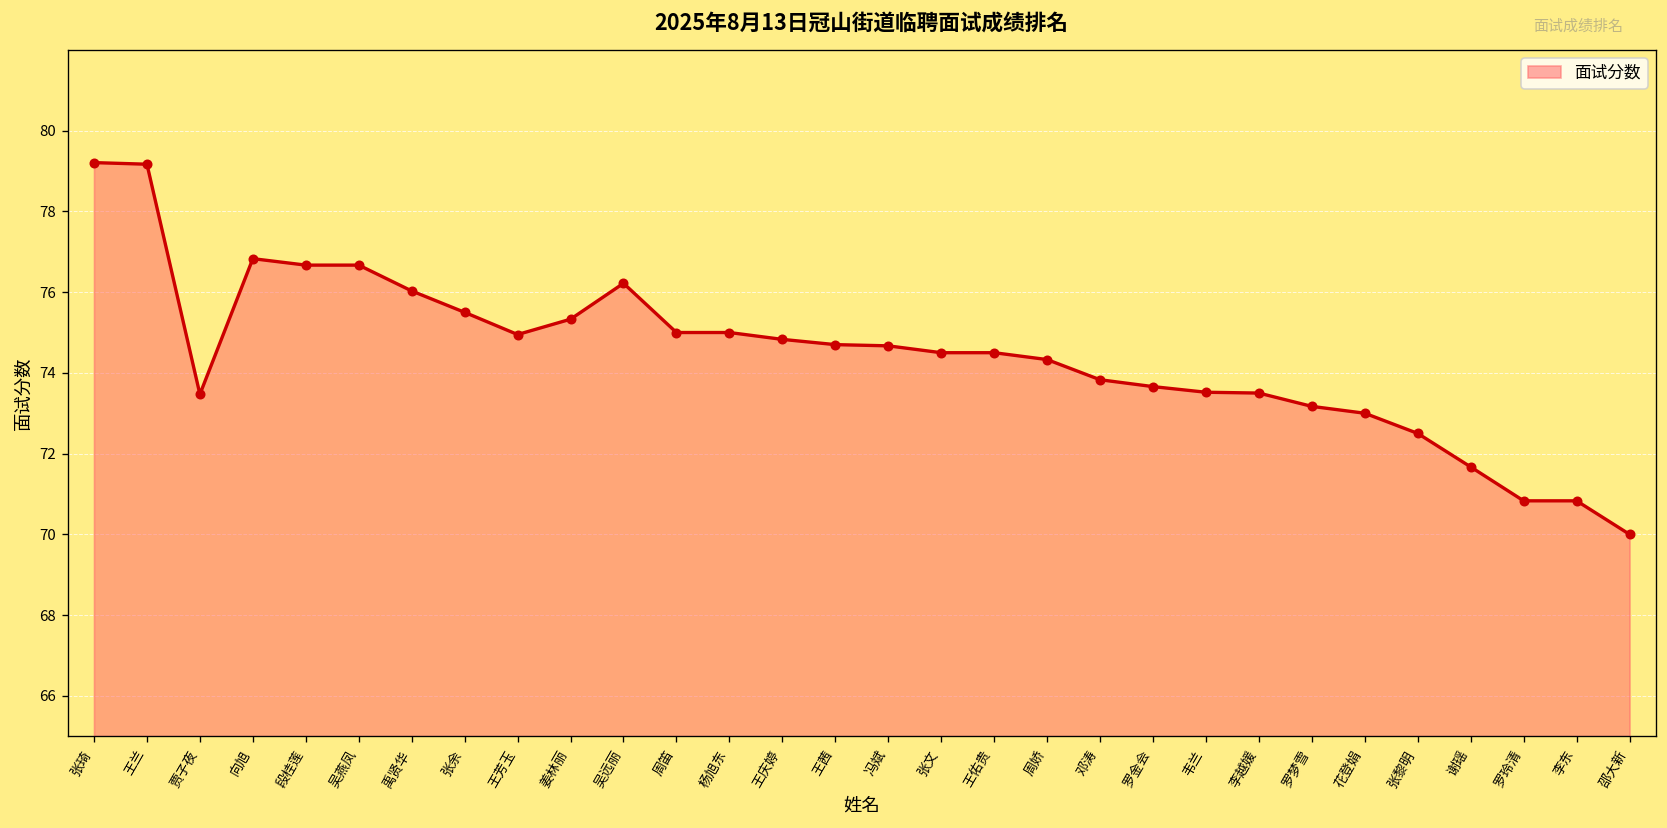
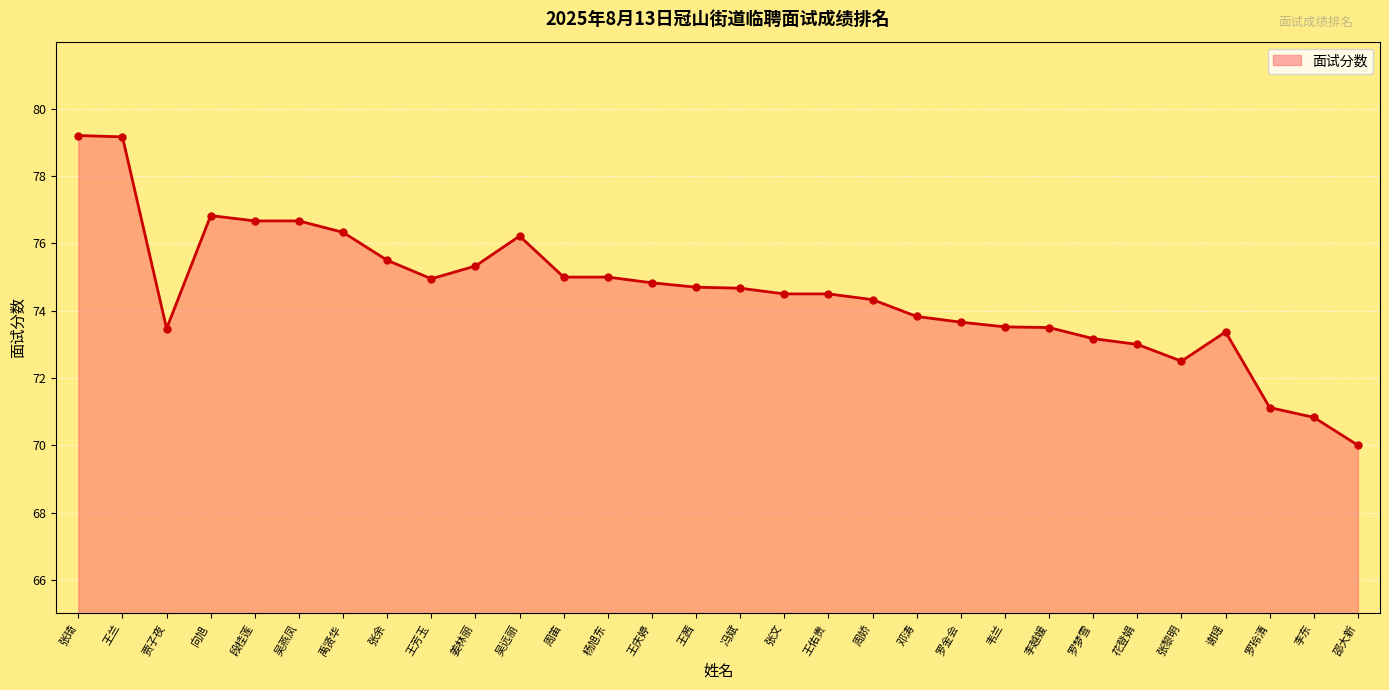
禹贤华: 76.0 -> 76.3
谢瑶: 71.7 -> 73.4
罗玲清: 70.8 -> 71.1
